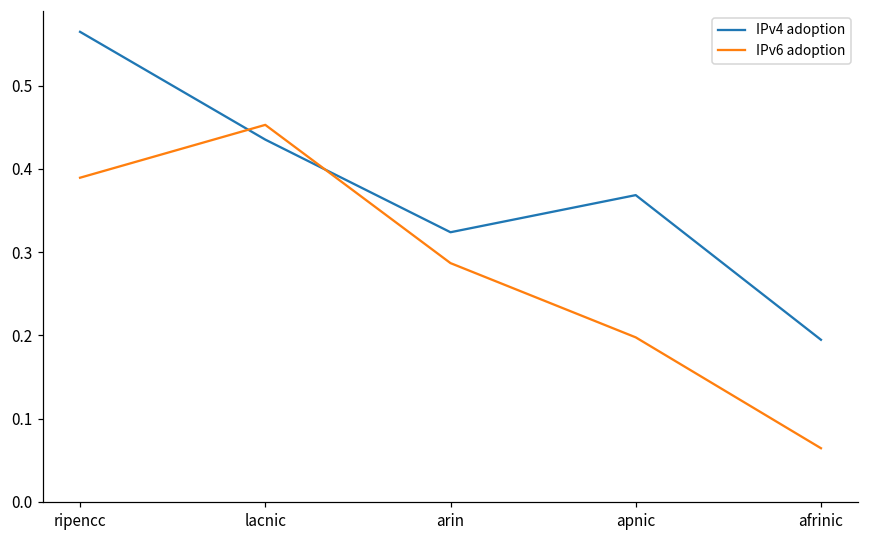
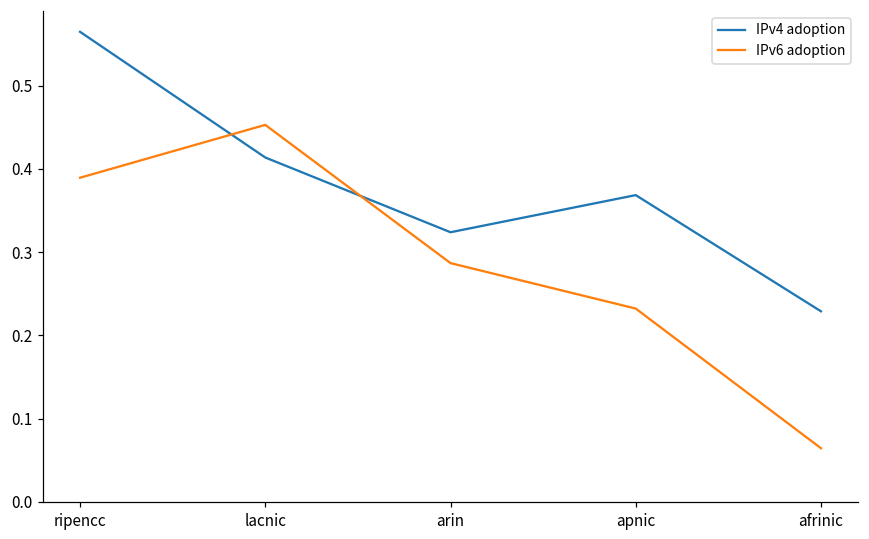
IPv4 adoption, lacnic: 0.44 -> 0.41
IPv6 adoption, apnic: 0.20 -> 0.23
IPv4 adoption, afrinic: 0.19 -> 0.23
